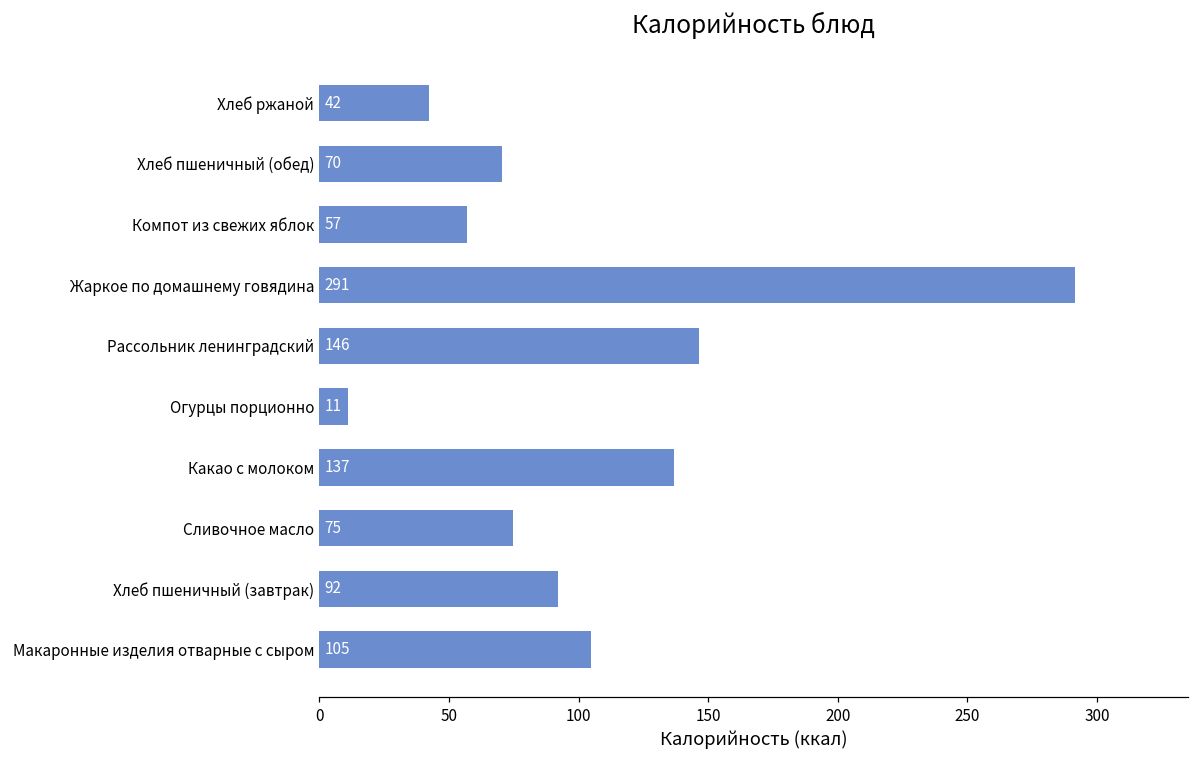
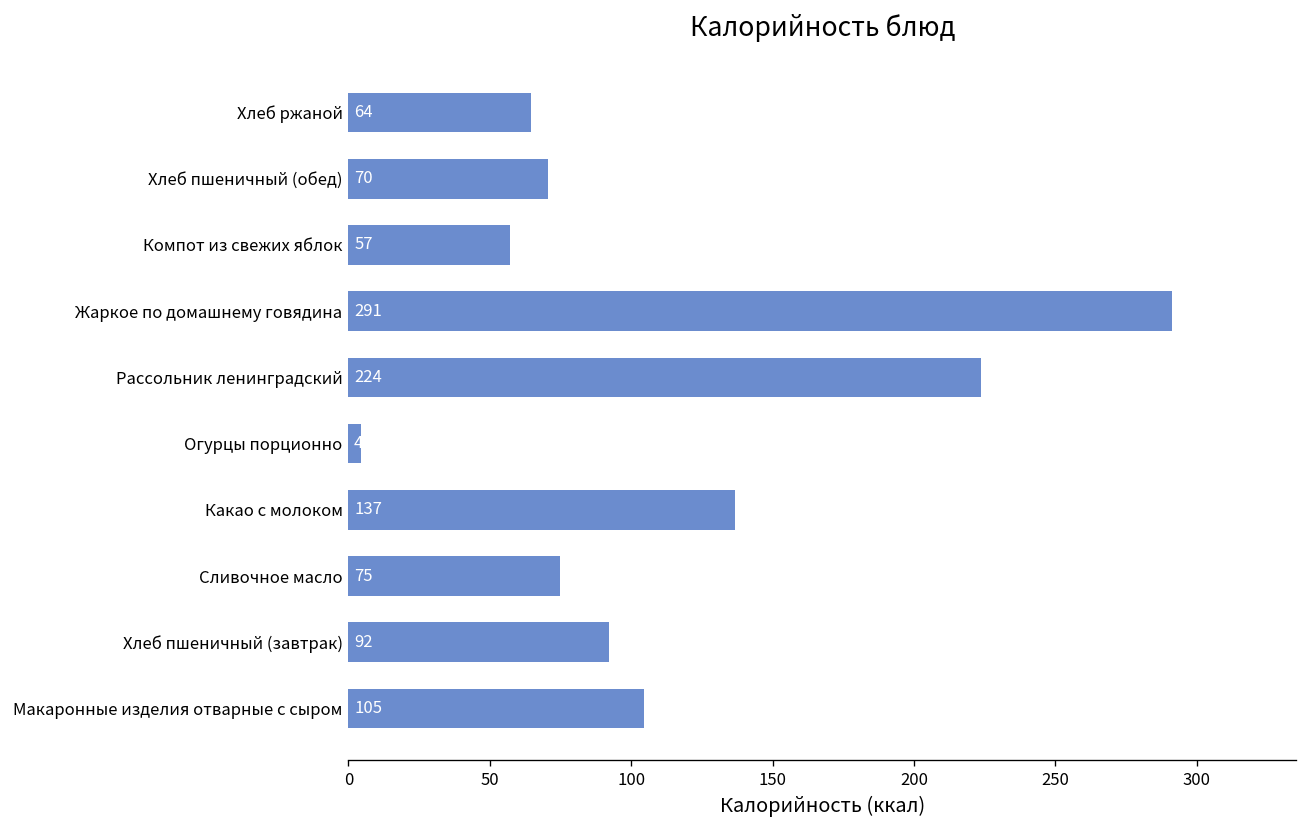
Хлеб ржаной: 42 -> 64
Рассольник ленинградский: 146 -> 224
Огурцы порционно: 11 -> 4
